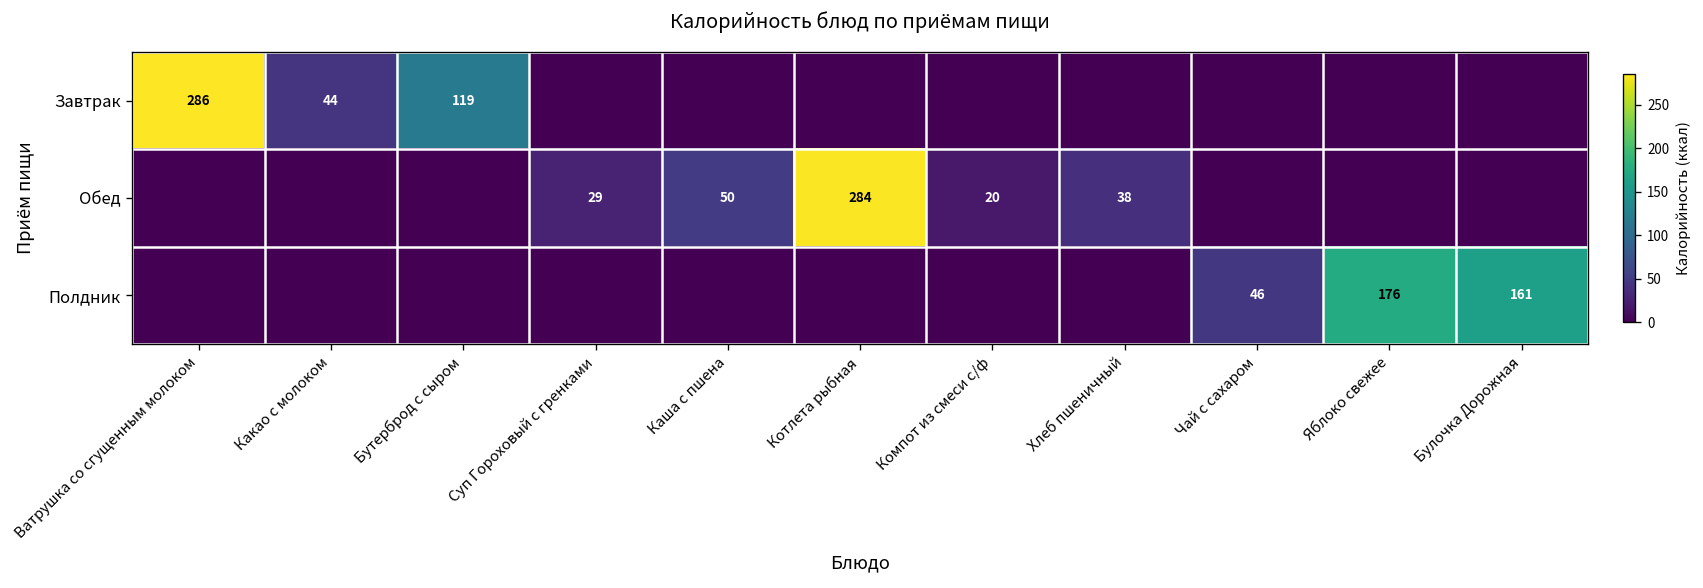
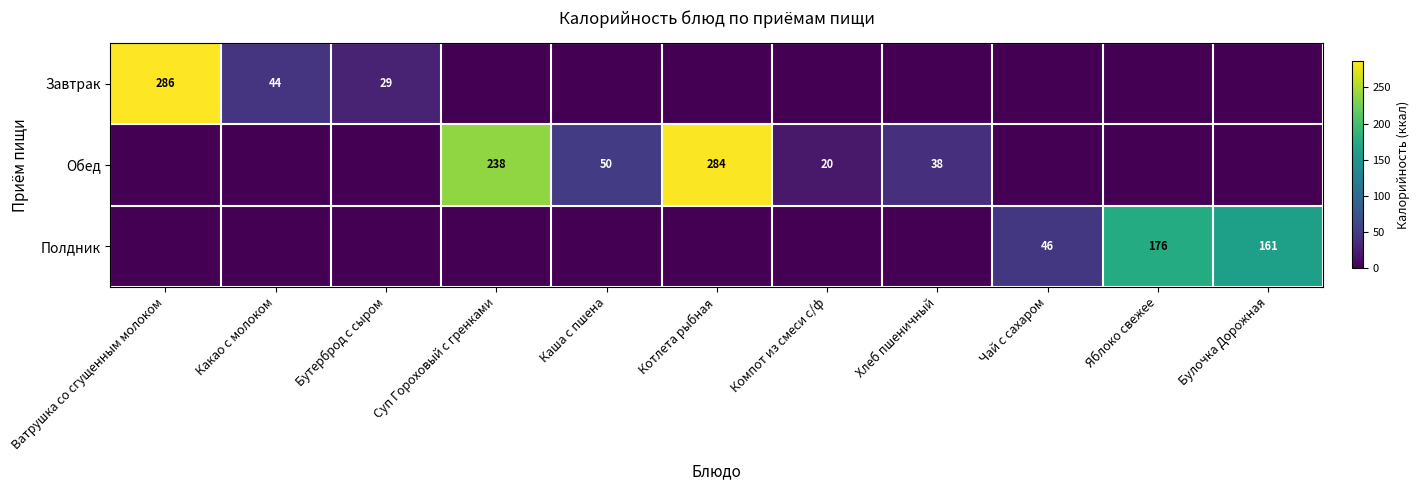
Завтрак, Бутерброд с сыром: 119 -> 29
Обед, Суп Гороховый с гренками: 29 -> 238
